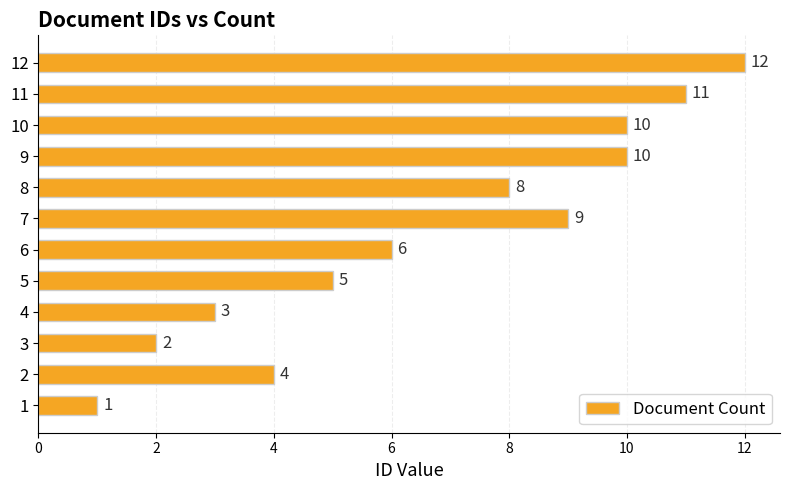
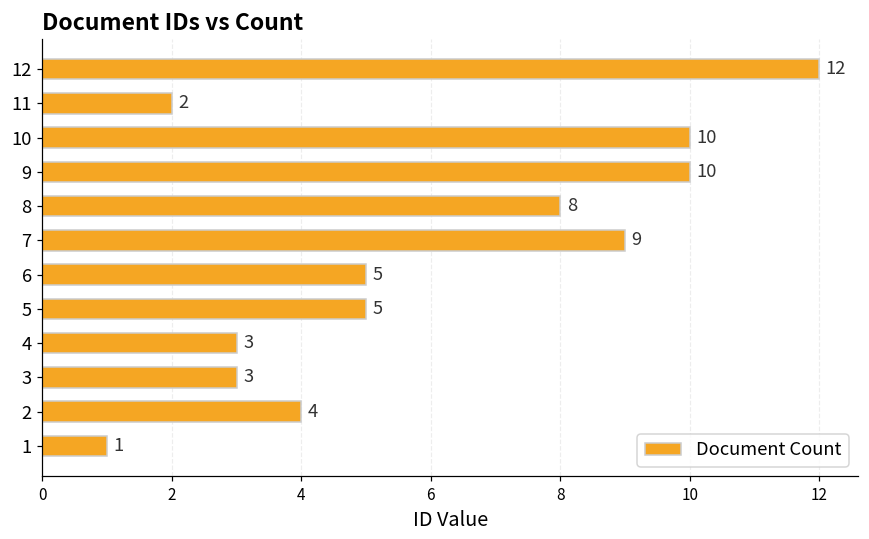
11: 11 -> 2
6: 6 -> 5
3: 2 -> 3
